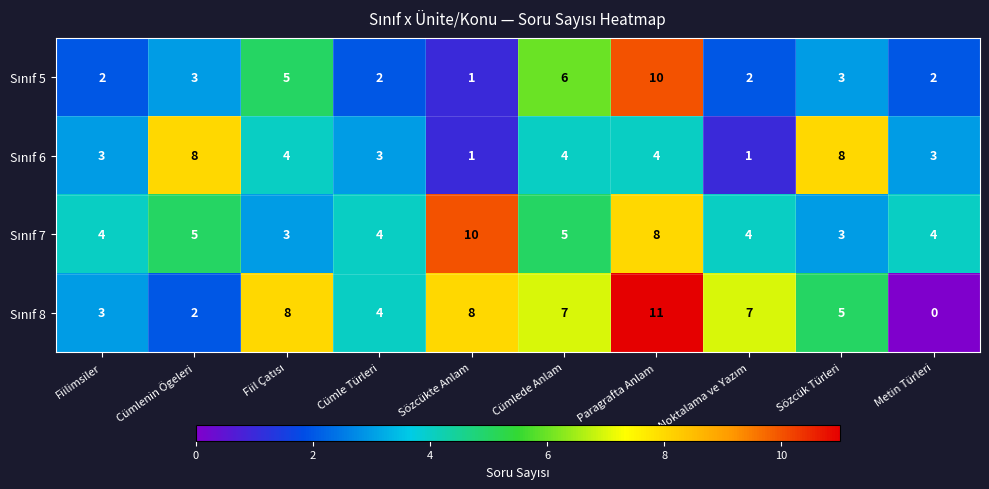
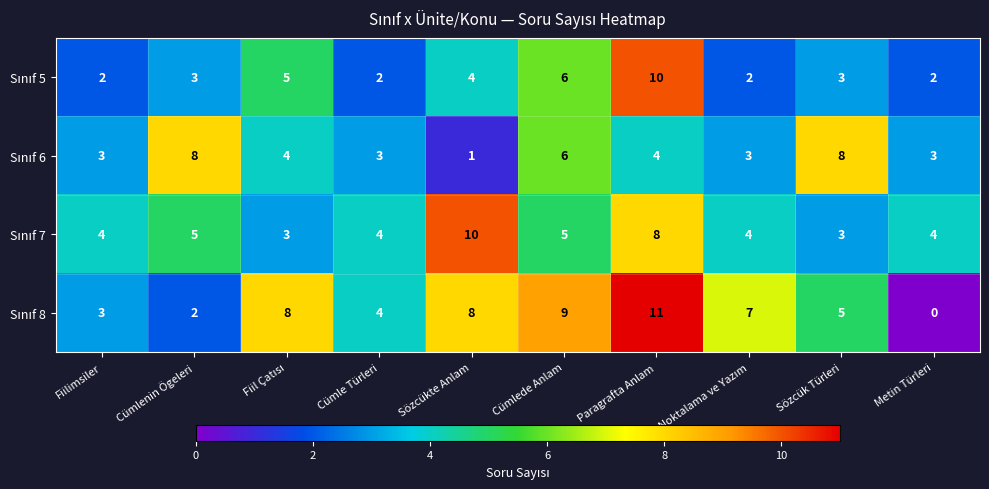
Sınıf 5, Sözcükte Anlam: 1 -> 4
Sınıf 6, Cümlede Anlam: 4 -> 6
Sınıf 6, Noktalama ve Yazım: 1 -> 3
Sınıf 8, Cümlede Anlam: 7 -> 9
